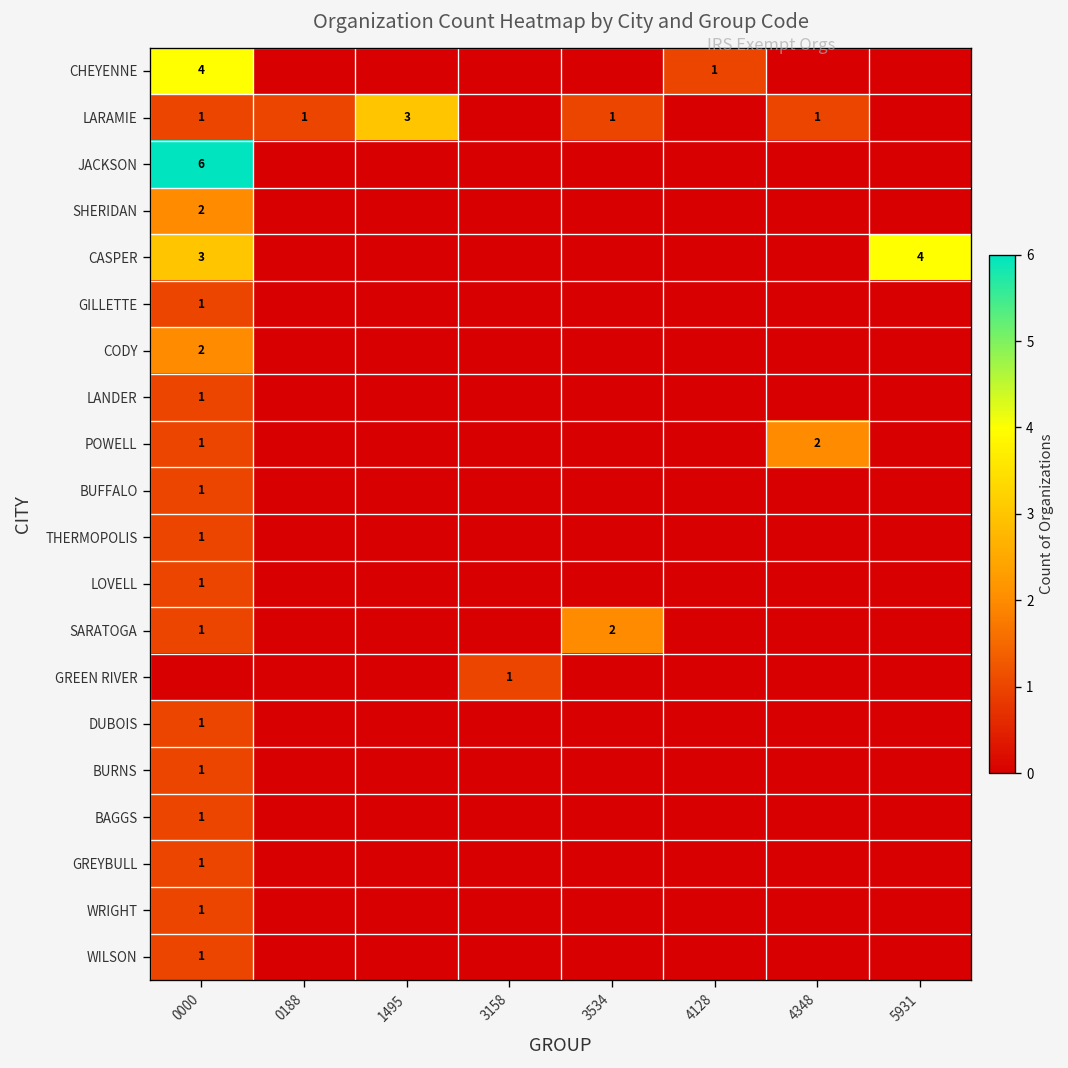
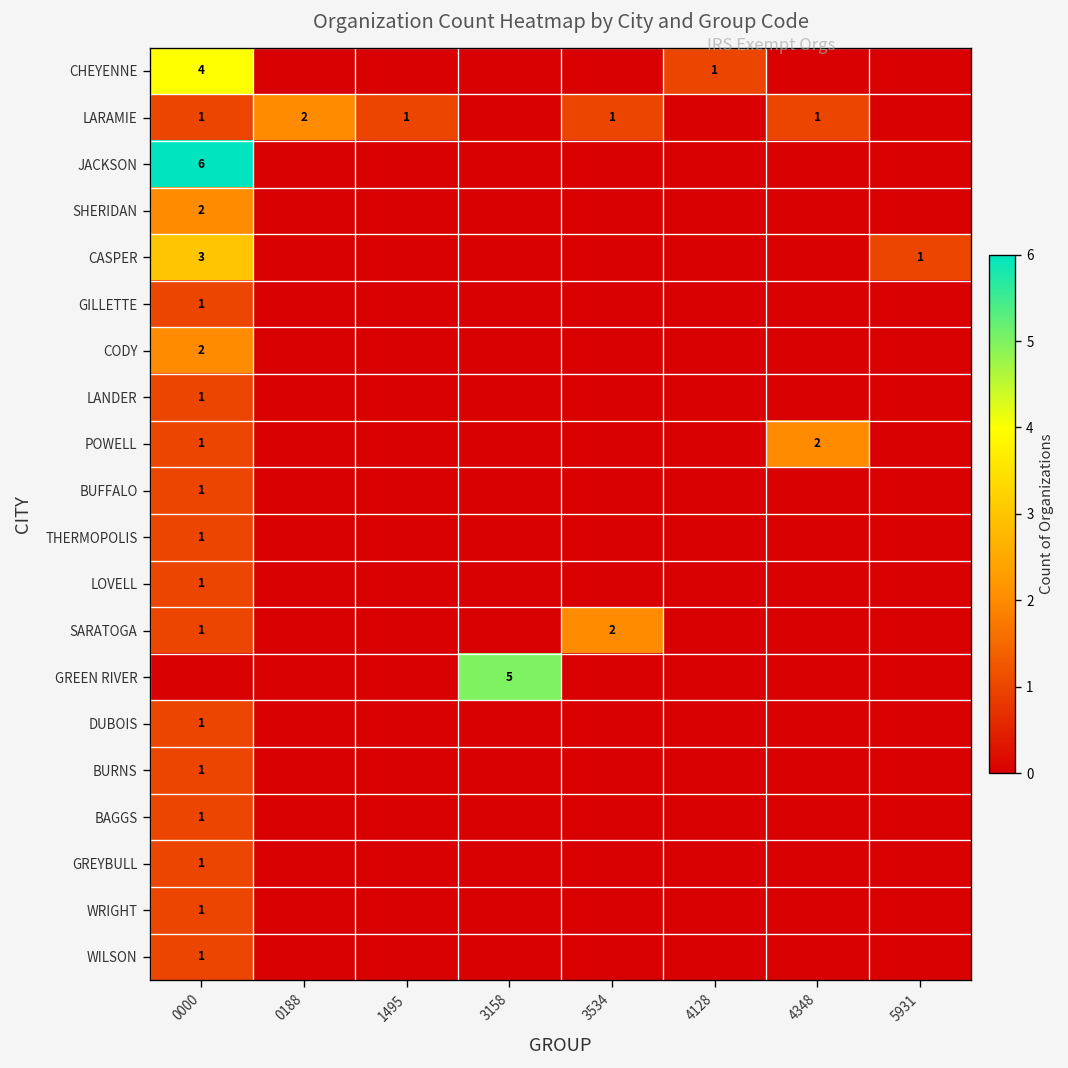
LARAMIE, 0188: 1 -> 2
LARAMIE, 1495: 3 -> 1
CASPER, 5931: 4 -> 1
GREEN RIVER, 3158: 1 -> 5
